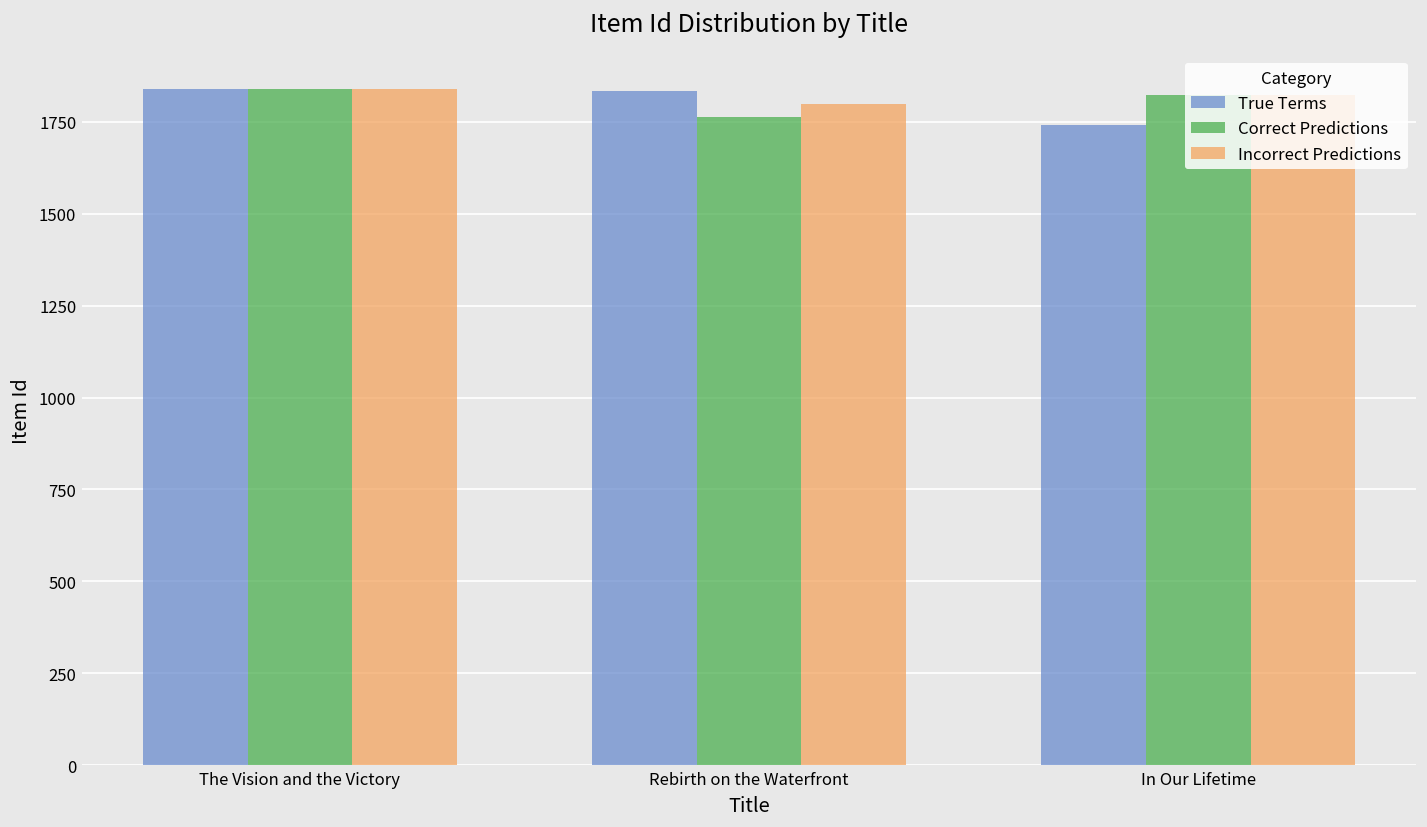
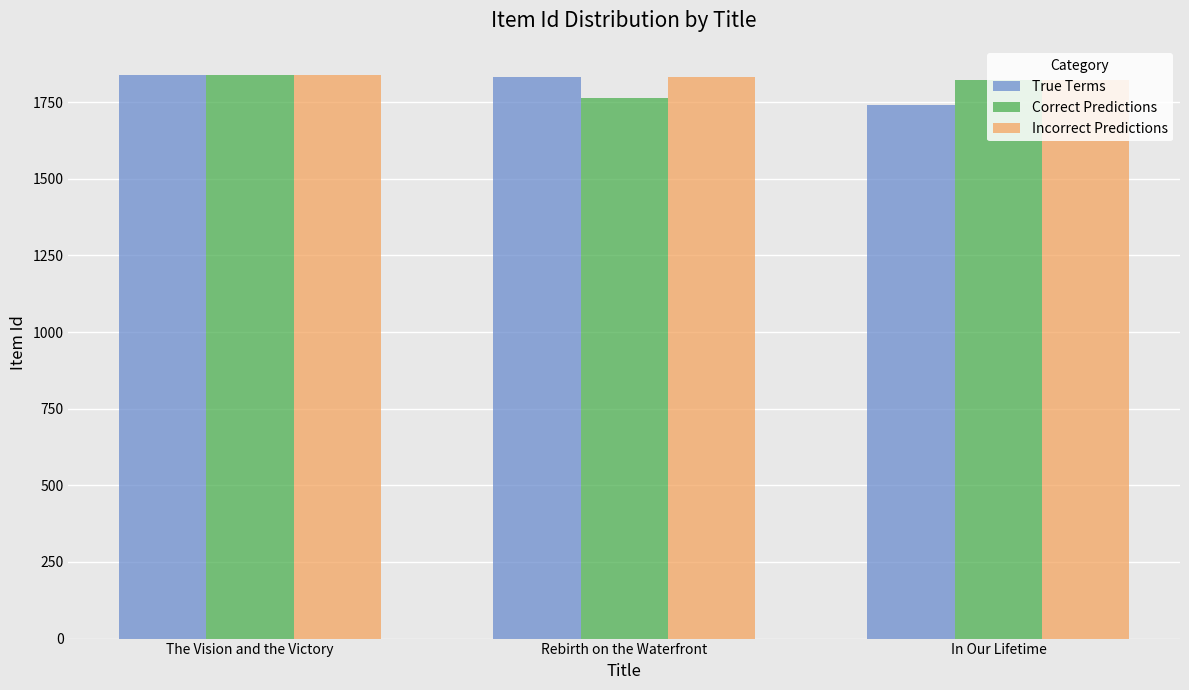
Incorrect Predictions, Rebirth on the Waterfront: 1800 -> 1830
